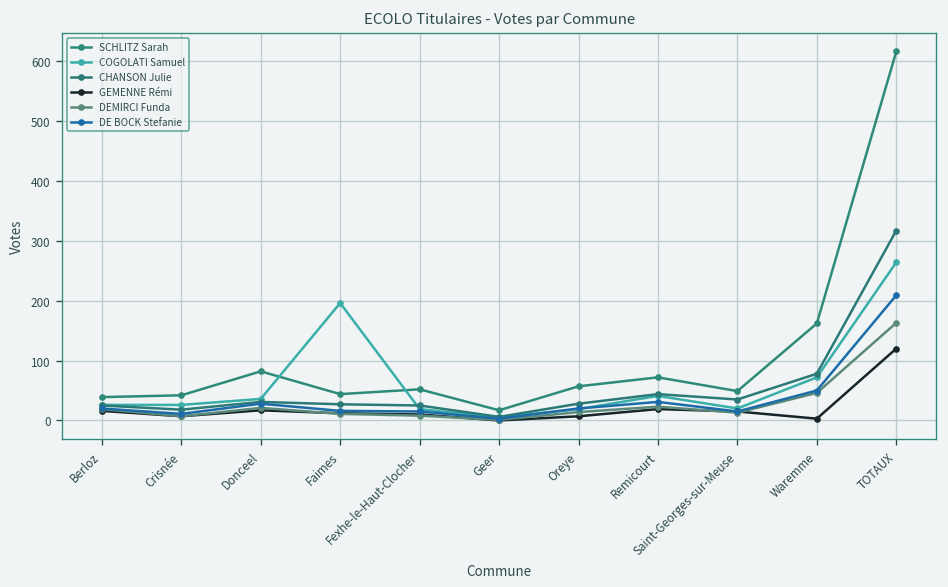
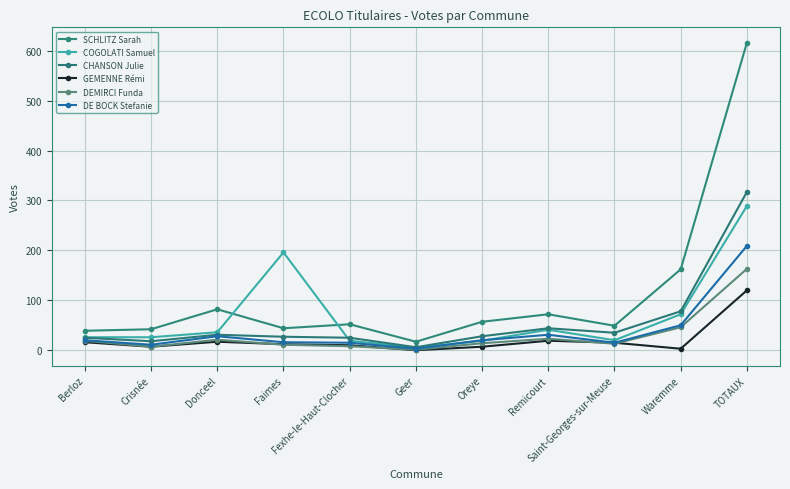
COGOLATI Samuel, TOTAUX: 260 -> 290
